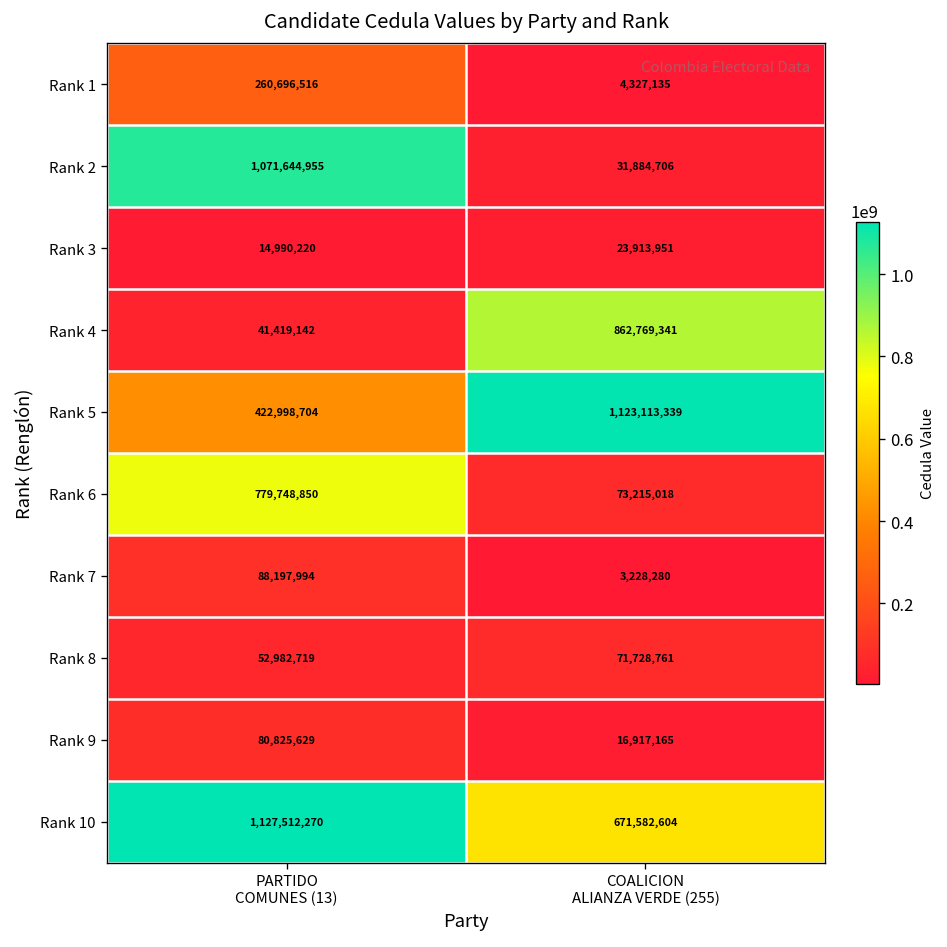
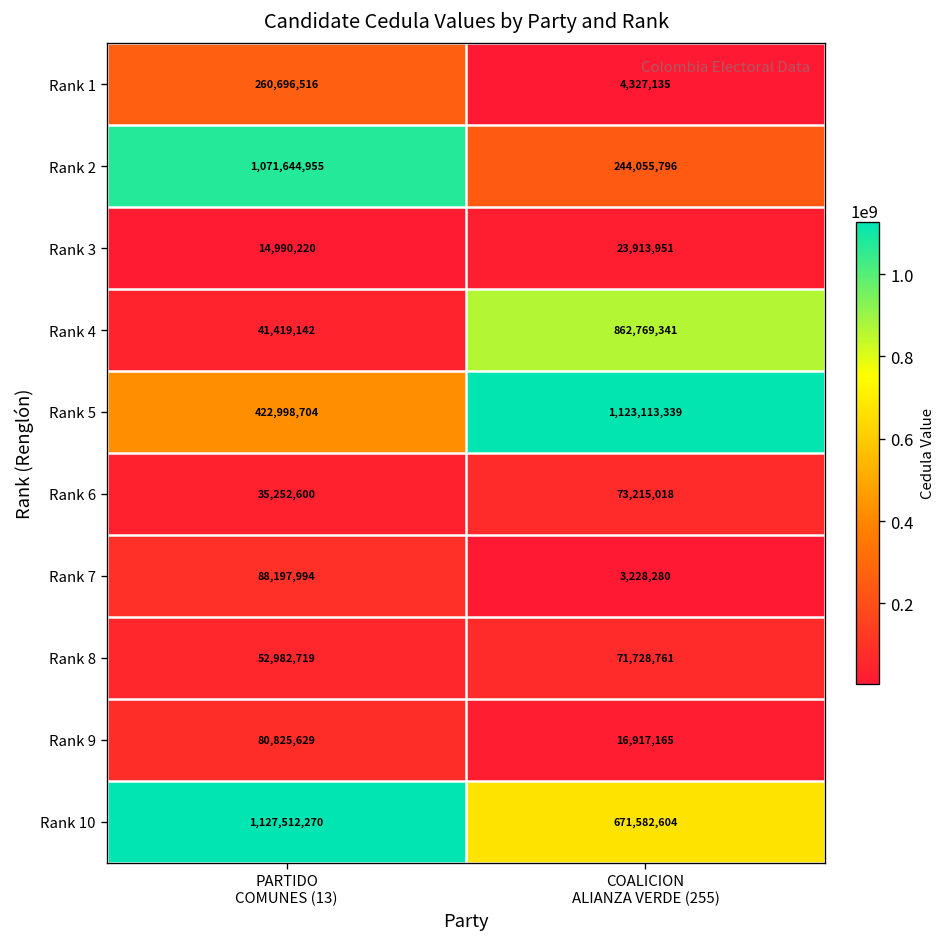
Rank 2, COALICION ALIANZA VERDE (255): 31,884,706 -> 244,055,796
Rank 6, PARTIDO COMUNES (13): 779,748,850 -> 35,252,600
